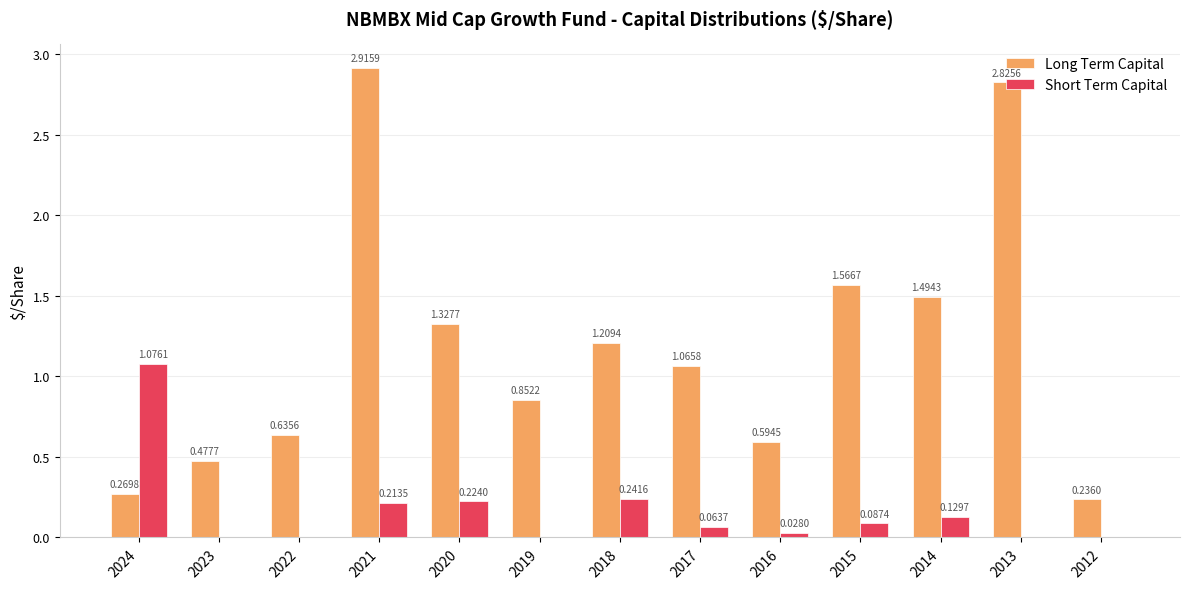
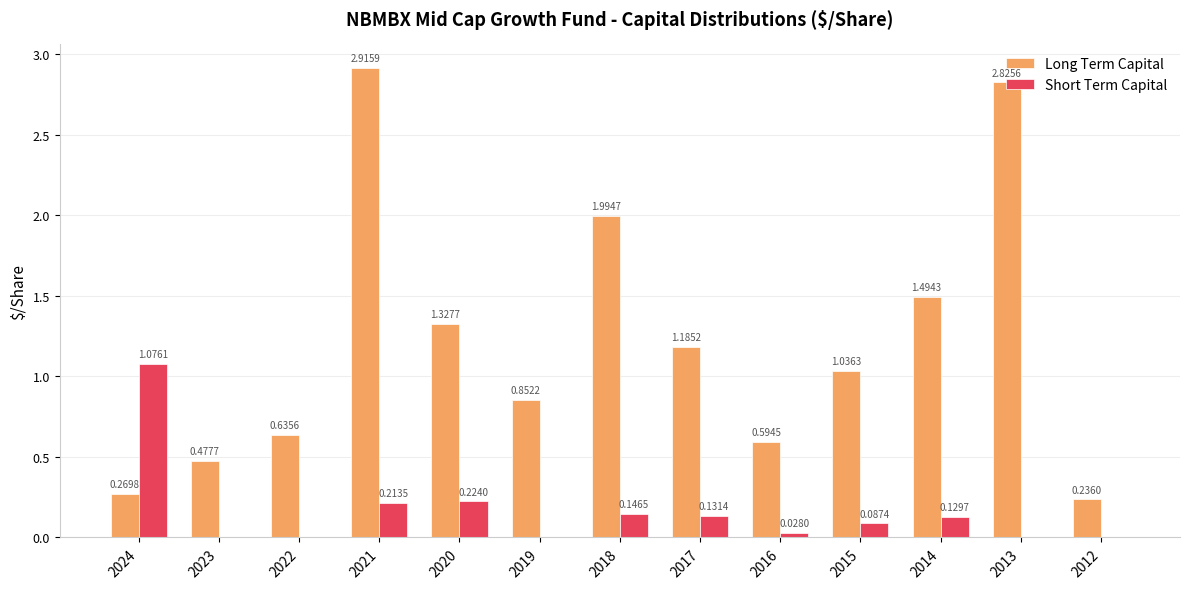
Long Term Capital, 2018: 1.2094 -> 1.9947
Short Term Capital, 2018: 0.2416 -> 0.1465
Long Term Capital, 2017: 1.0658 -> 1.1852
Short Term Capital, 2017: 0.0637 -> 0.1314
Long Term Capital, 2015: 1.5667 -> 1.0363
